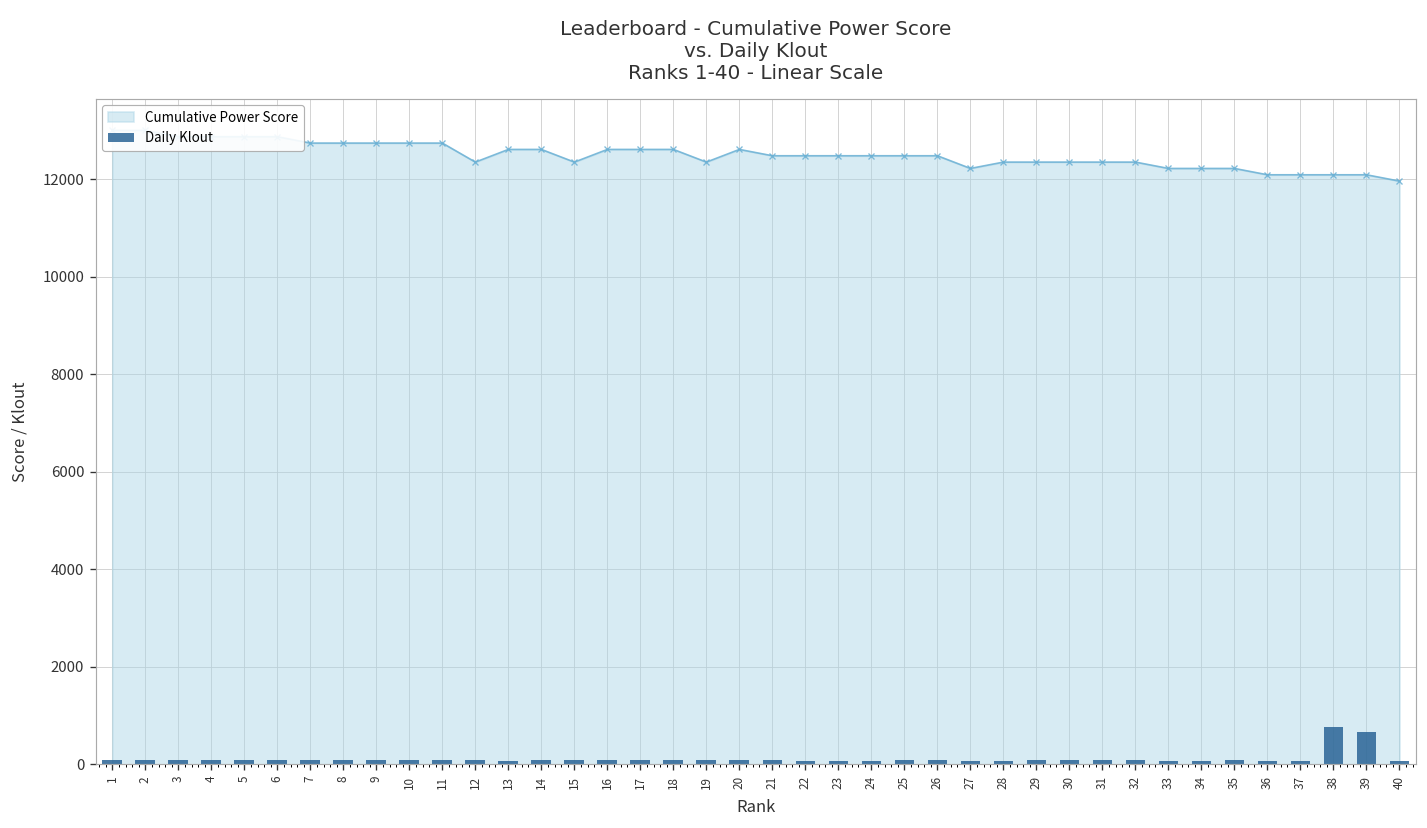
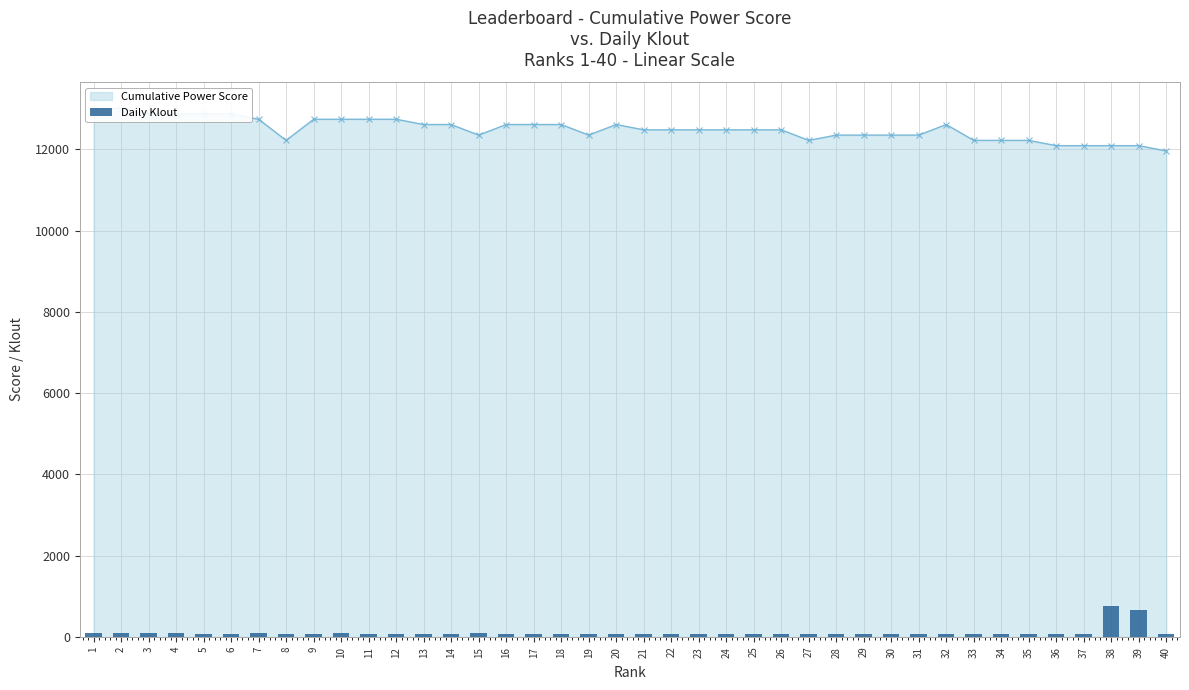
Cumulative Power Score, 8: 12700 -> 12200
Cumulative Power Score, 12: 12400 -> 12700
Cumulative Power Score, 32: 12400 -> 12600
